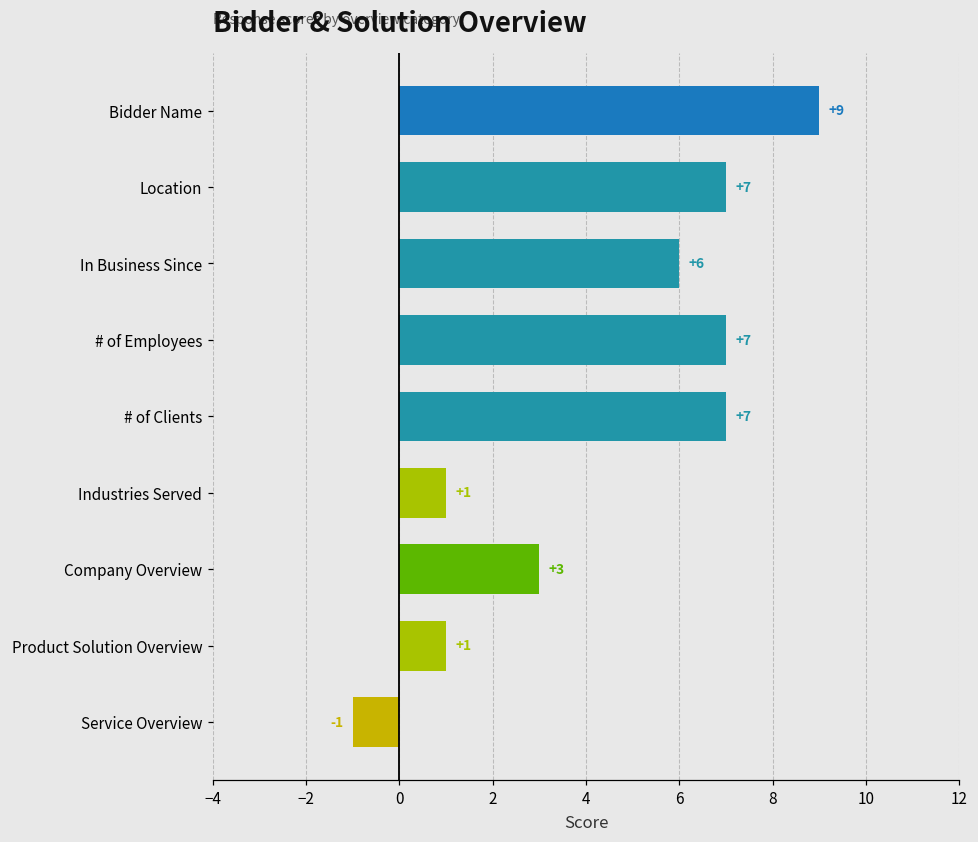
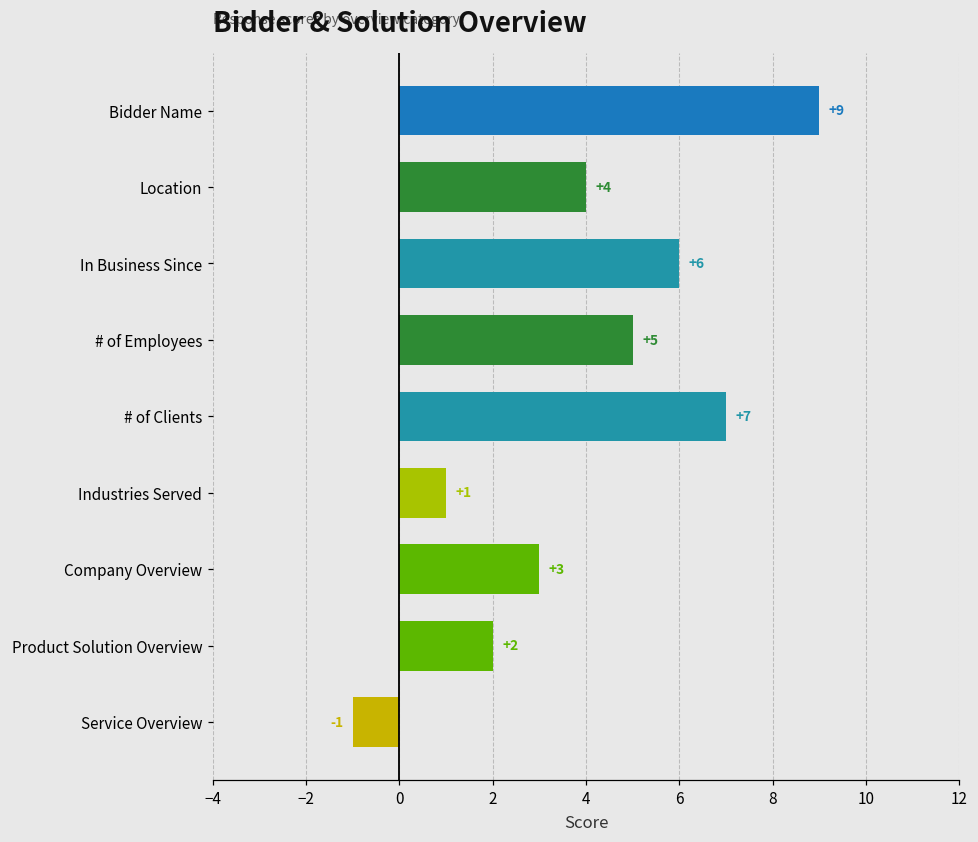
Location: +7 -> +4
# of Employees: +7 -> +5
Product Solution Overview: +1 -> +2
